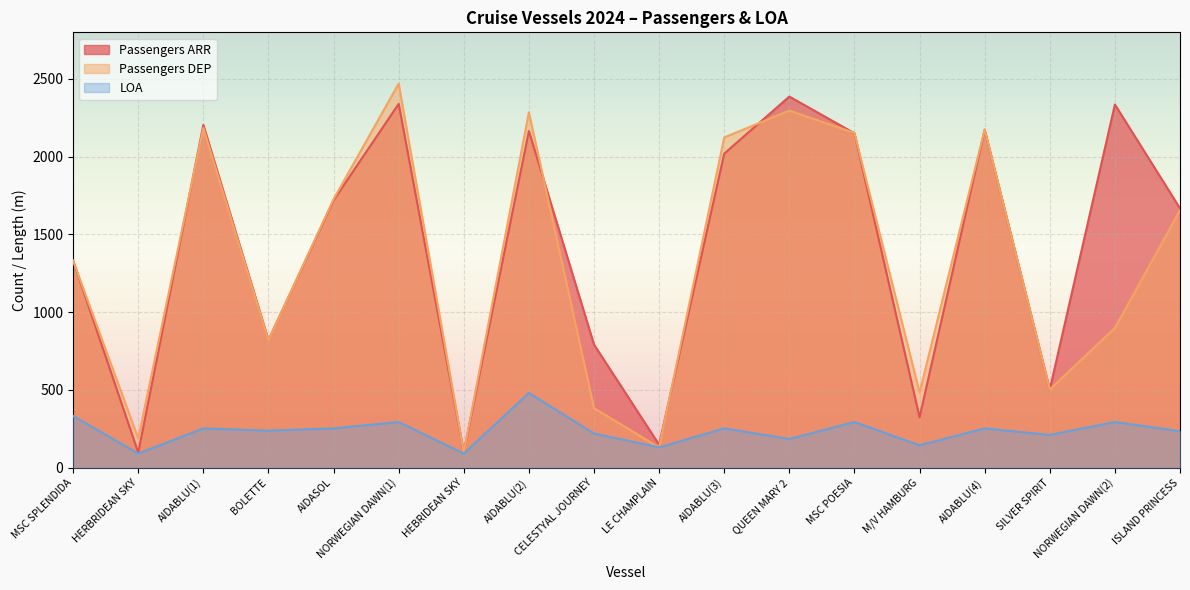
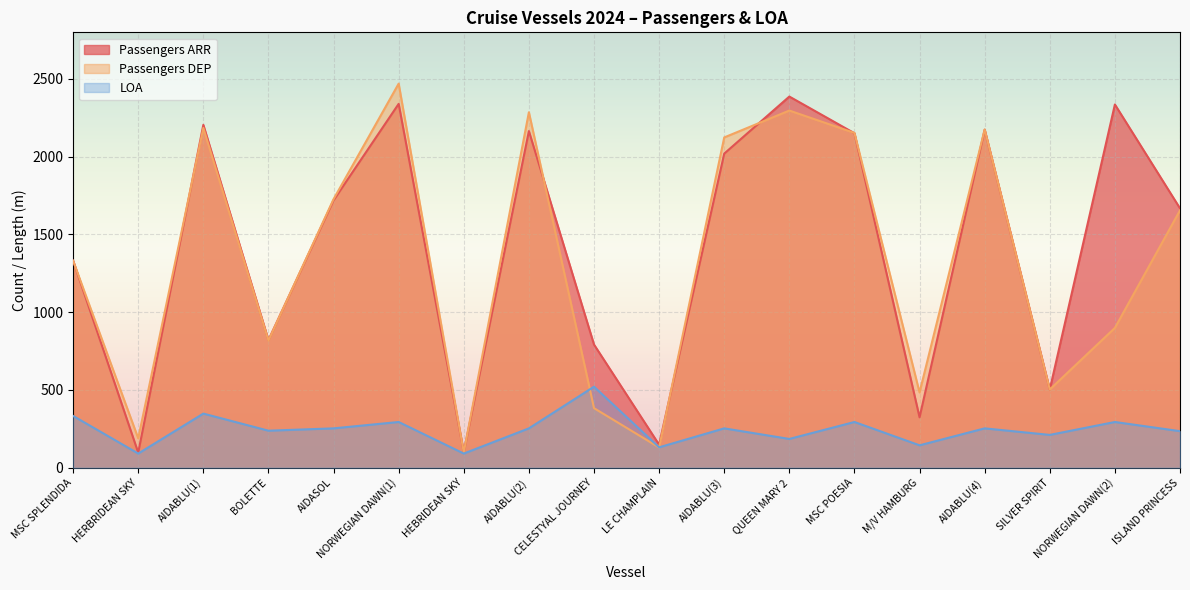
LOA, AIDABLU(1): 250 -> 350
LOA, AIDABLU(2): 480 -> 250
LOA, CELESTYAL JOURNEY: 220 -> 520
